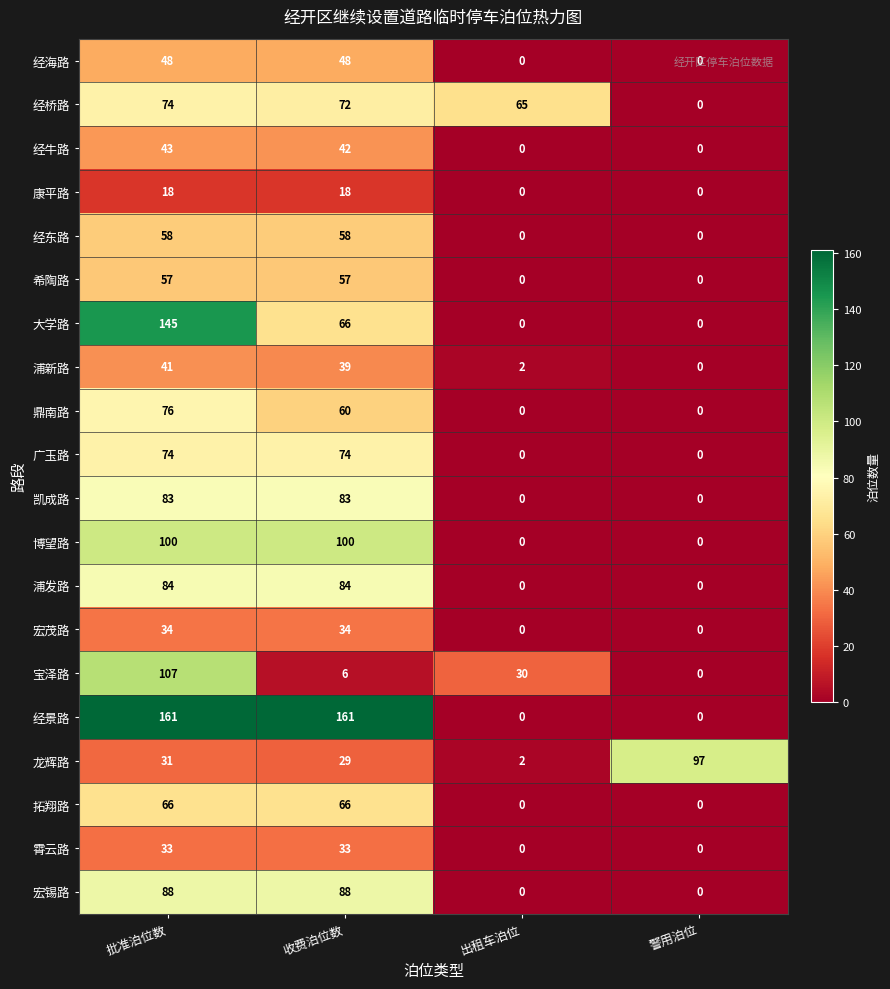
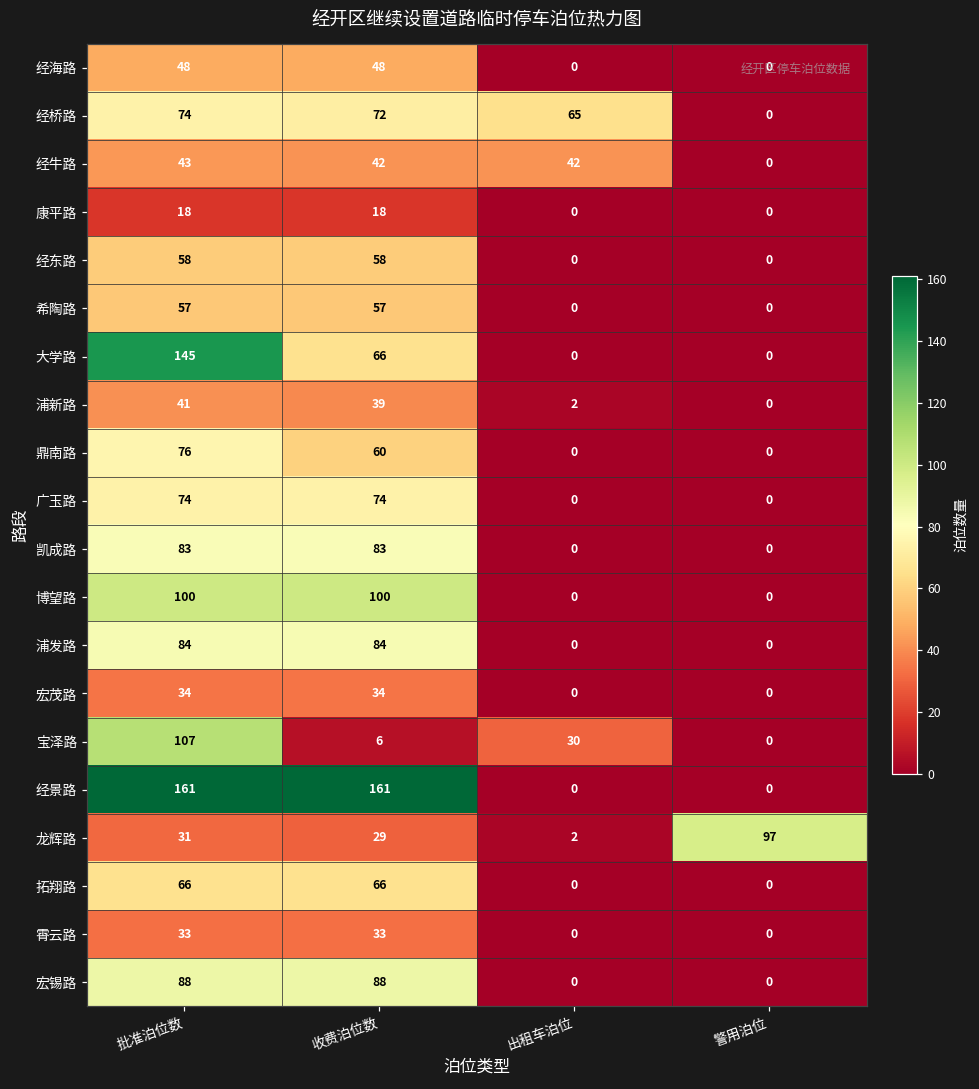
经牛路, 出租车泊位: 0 -> 42
